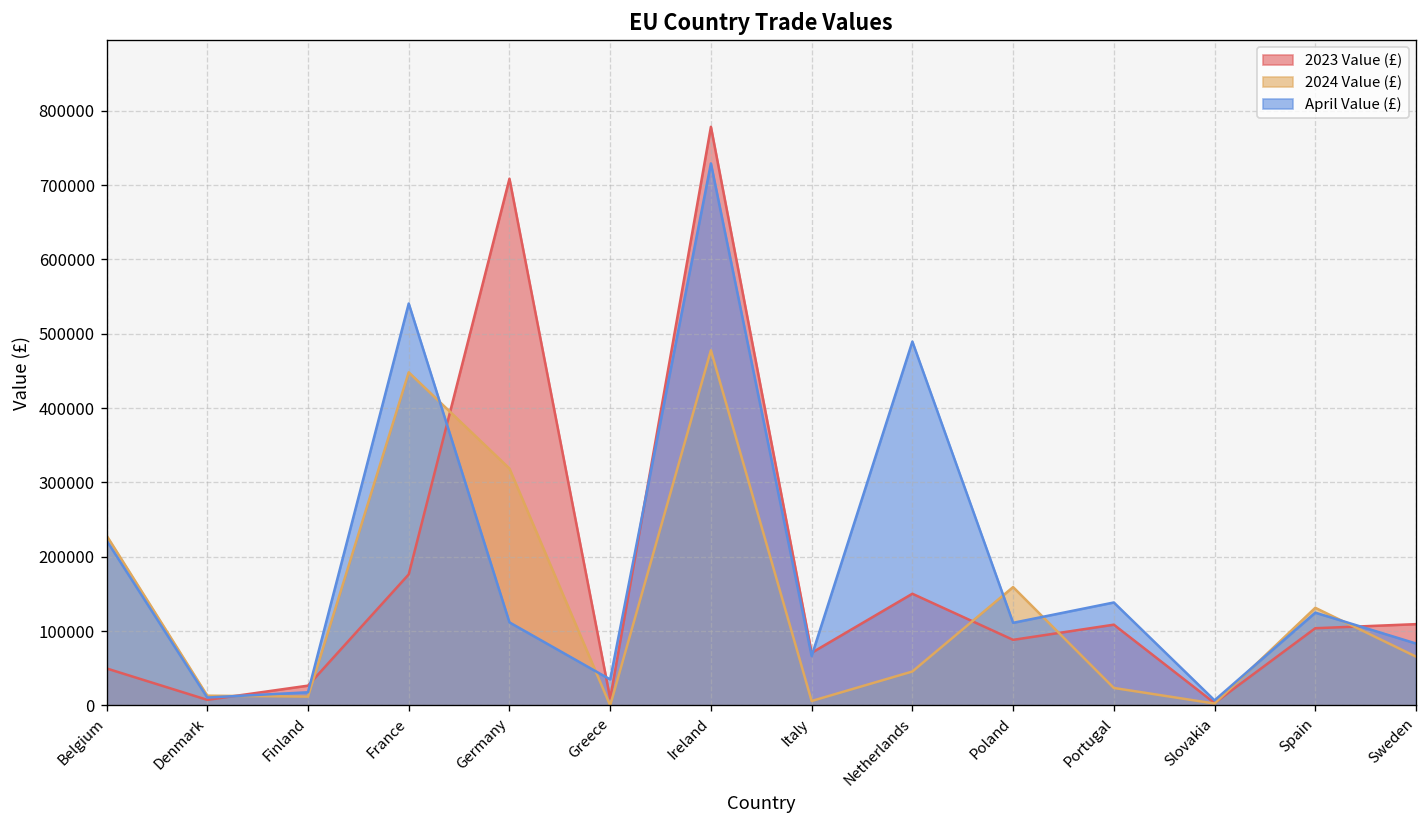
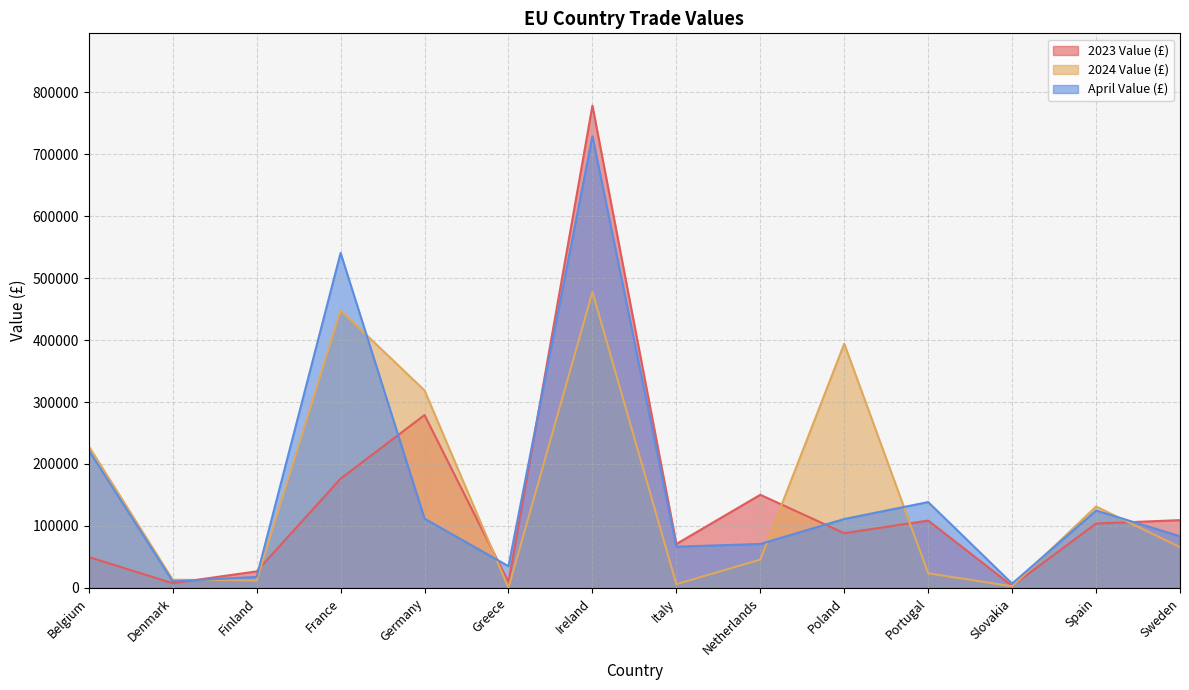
2023 Value (£), Germany: 710000 -> 280000
April Value (£), Netherlands: 490000 -> 70000
2024 Value (£), Poland: 160000 -> 390000
